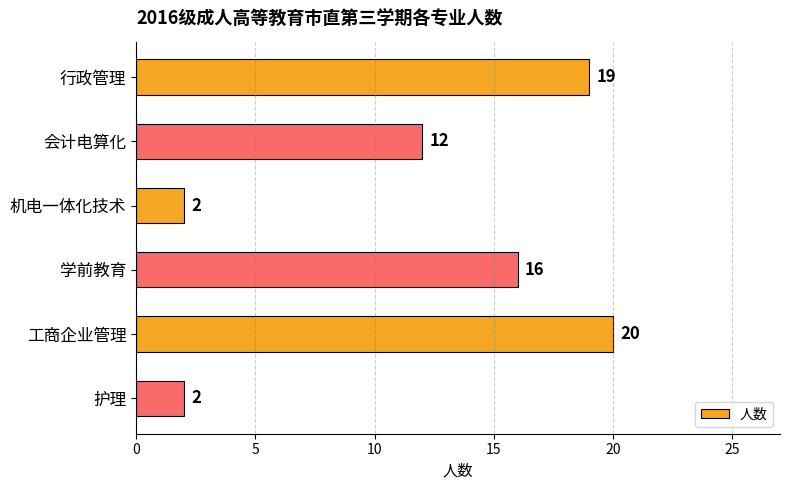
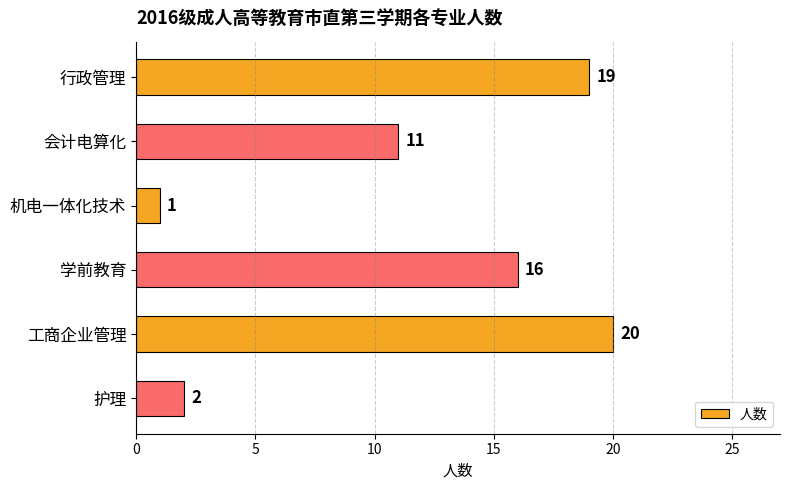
会计电算化: 12 -> 11
机电一体化技术: 2 -> 1
